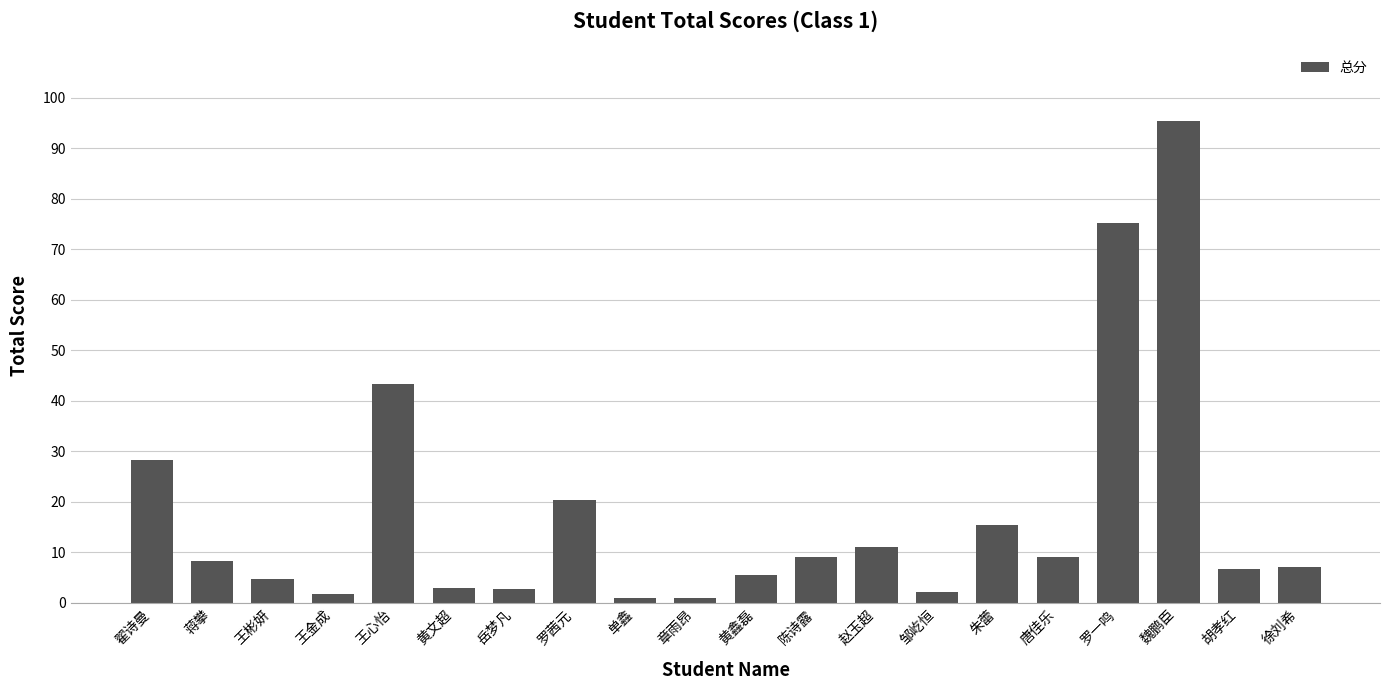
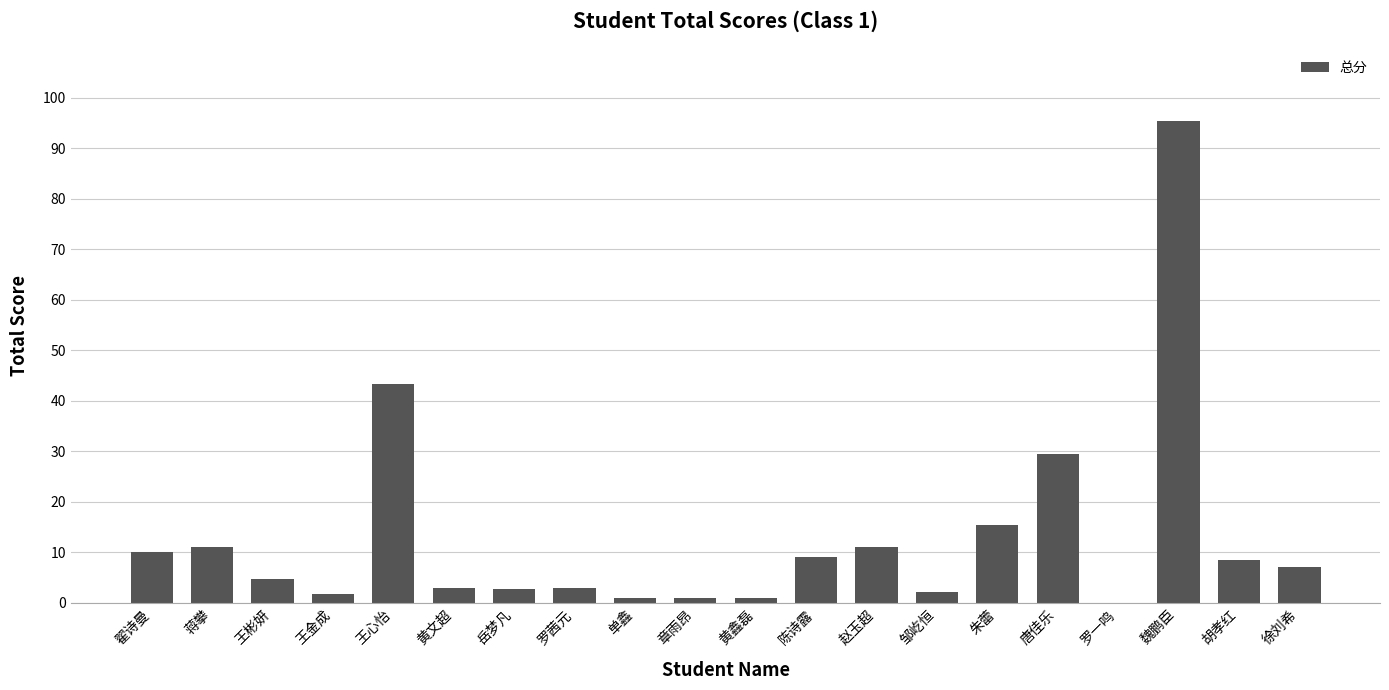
翟诗曼: 28 -> 10
蒋攀: 8 -> 11
罗茜元: 20 -> 3
黄鑫磊: 6 -> 1
唐佳乐: 9 -> 29
罗一鸣: 75 -> 0
胡孝红: 7 -> 9
